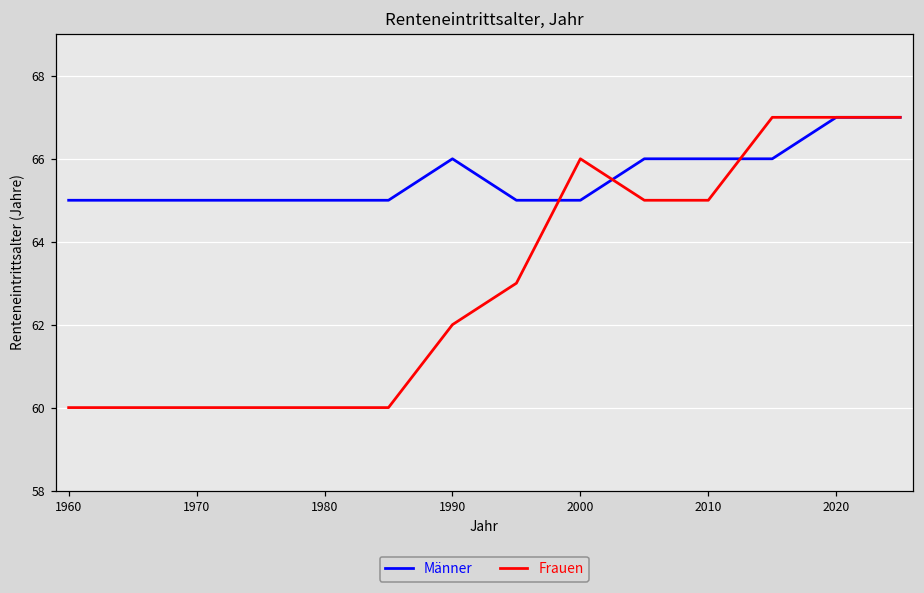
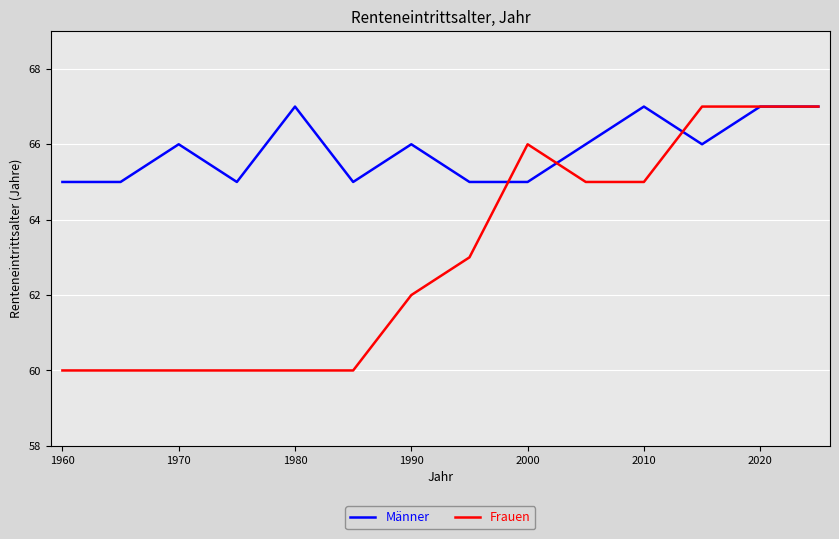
Männer, 1970: 65 -> 66
Männer, 1980: 65 -> 67
Männer, 2010: 66 -> 67
